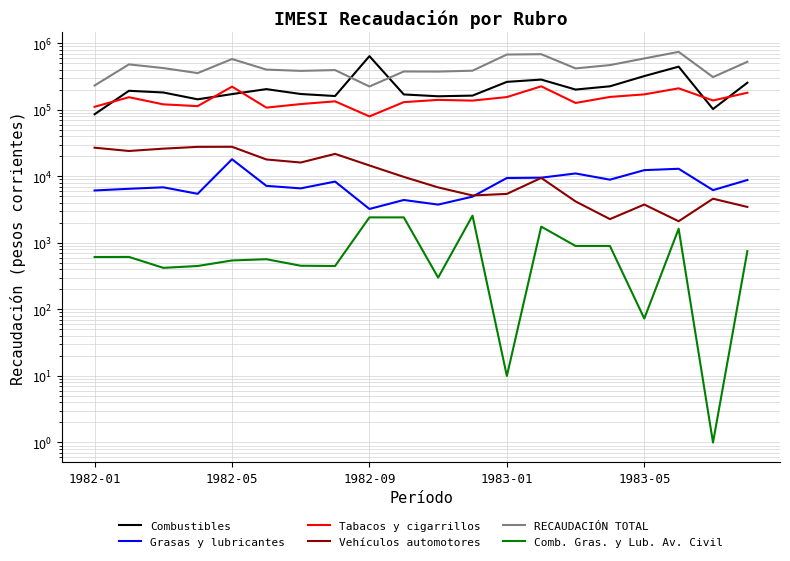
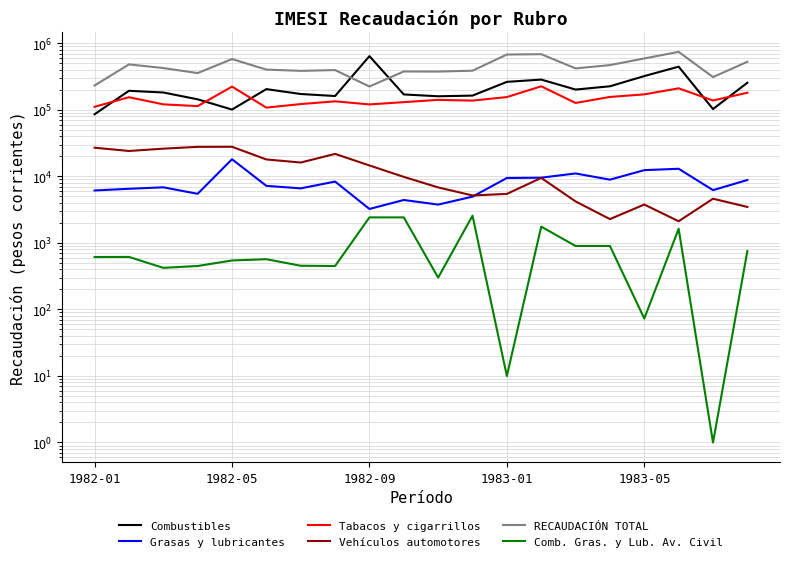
Combustibles, 1982-05: 170000 -> 100000
Tabacos y cigarrillos, 1982-09: 80000 -> 120000
